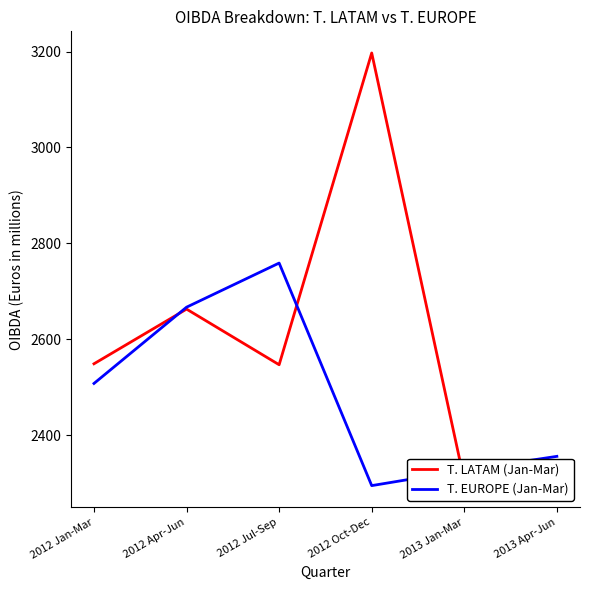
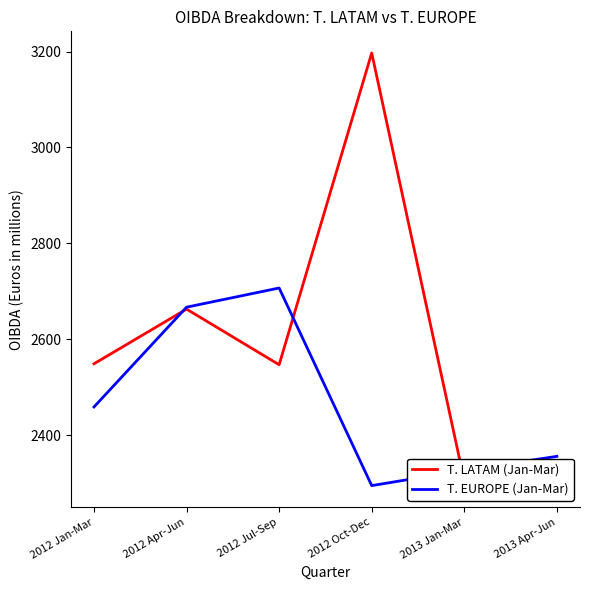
T. EUROPE (Jan-Mar), 2012 Jan-Mar: 2510 -> 2460
T. EUROPE (Jan-Mar), 2012 Jul-Sep: 2760 -> 2710
